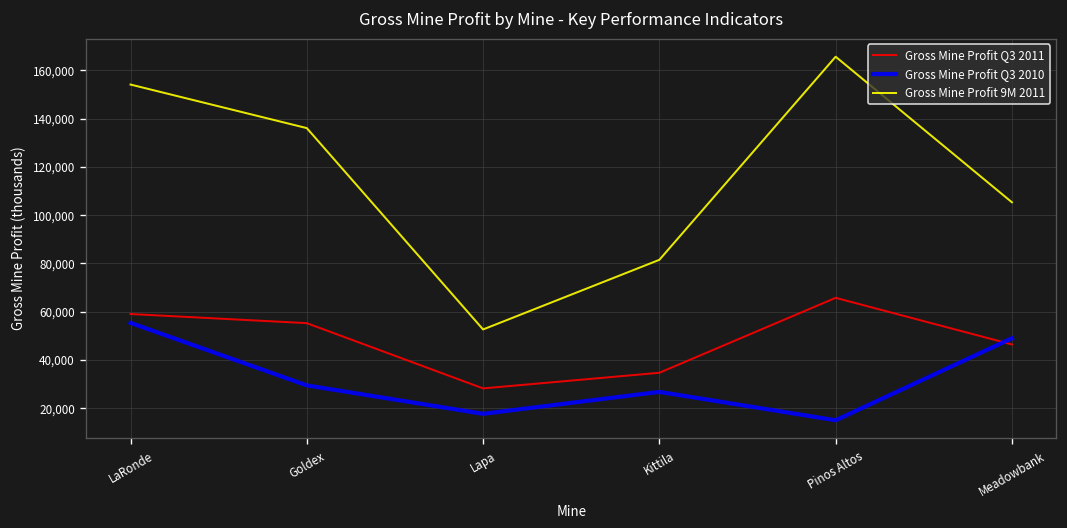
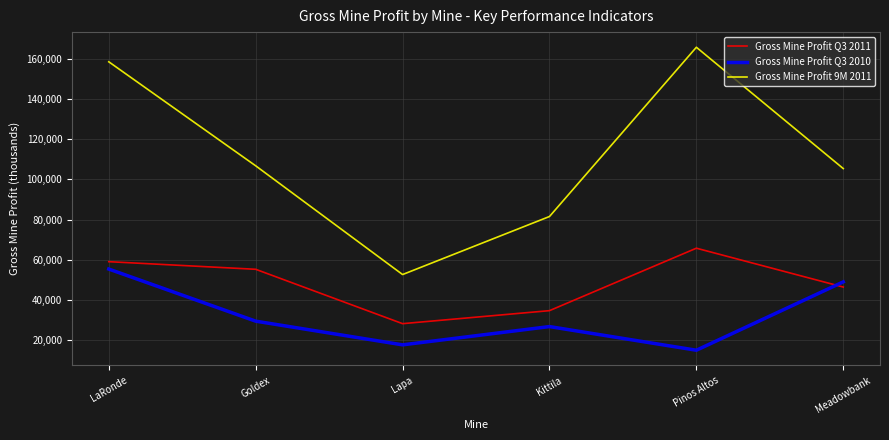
Gross Mine Profit 9M 2011, LaRonde: 154,000 -> 158,000
Gross Mine Profit 9M 2011, Goldex: 136,000 -> 107,000
